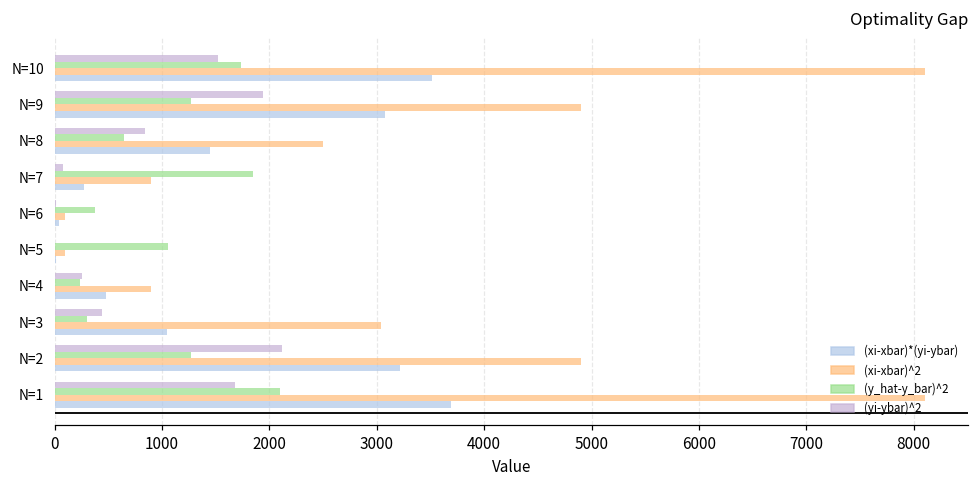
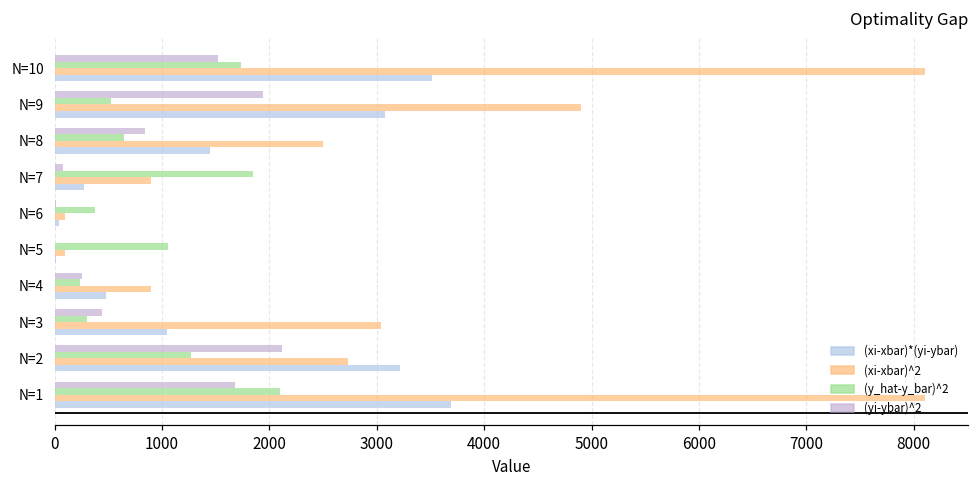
(y_hat-y_bar)^2, N=9: 1300 -> 500
(xi-xbar)^2, N=2: 4900 -> 2700
